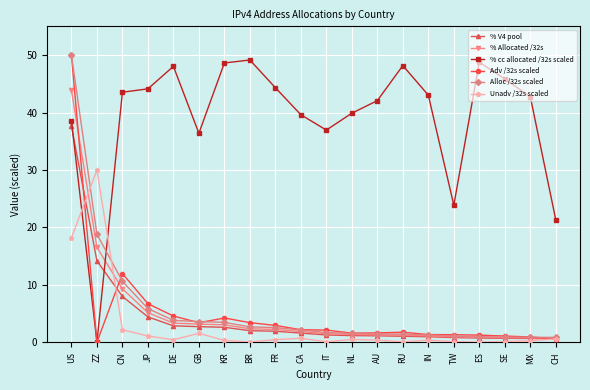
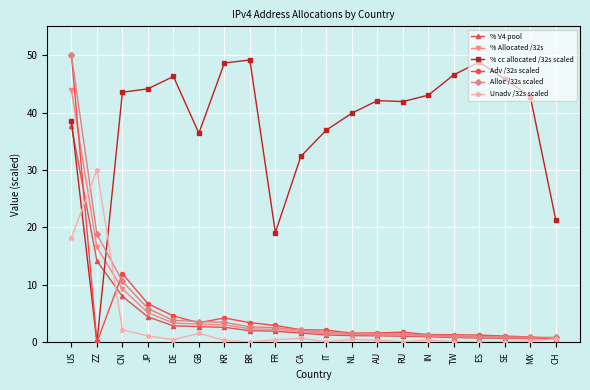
% cc allocated /32s scaled, DE: 48 -> 46
% cc allocated /32s scaled, FR: 44 -> 19
% cc allocated /32s scaled, CA: 40 -> 32
% cc allocated /32s scaled, RU: 48 -> 42
% cc allocated /32s scaled, TW: 24 -> 47
